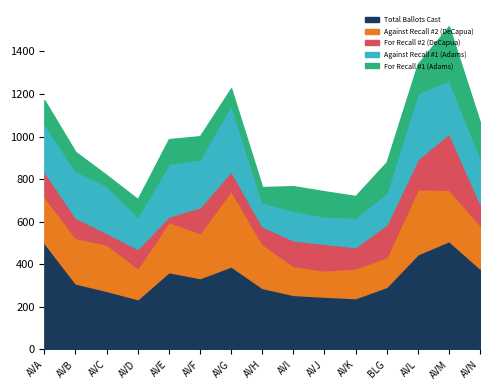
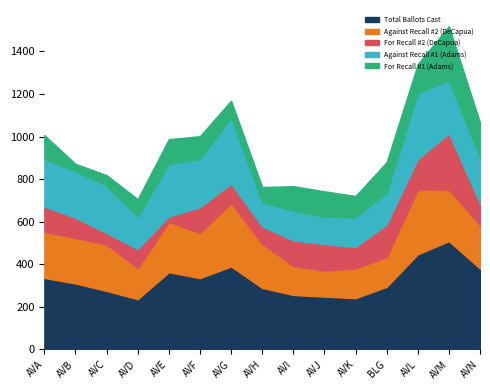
Total Ballots Cast, AVA: 500 -> 340
For Recall #1 (Adams), AVB: 90 -> 30
Against Recall #2 (DeCapua), AVG: 360 -> 300
